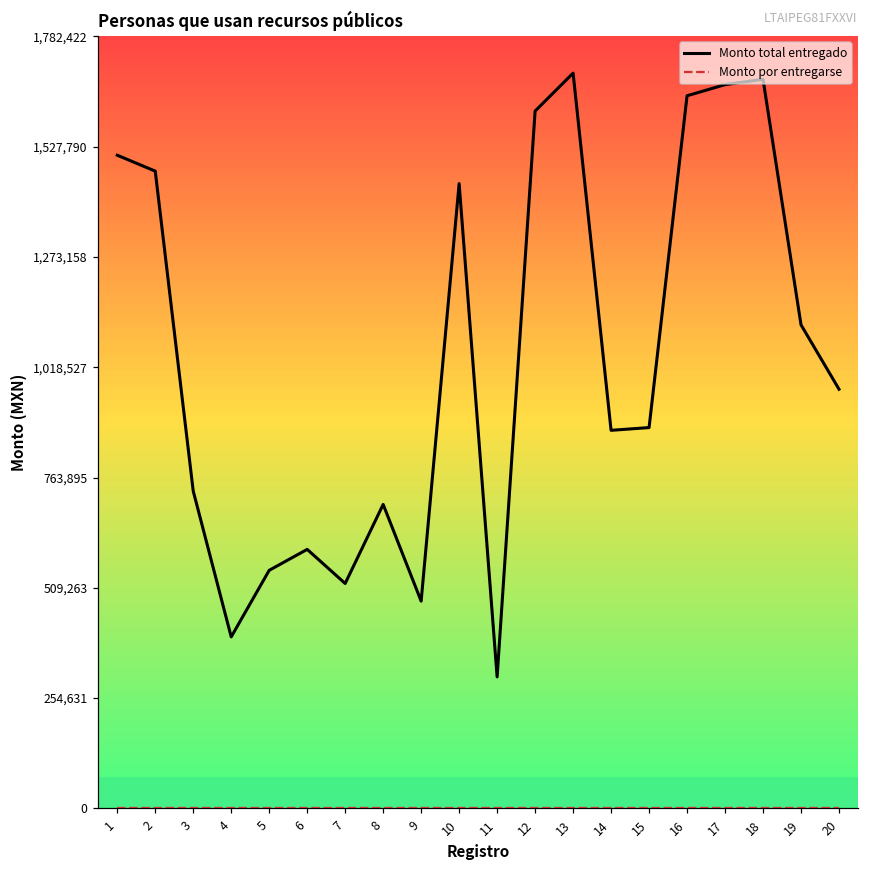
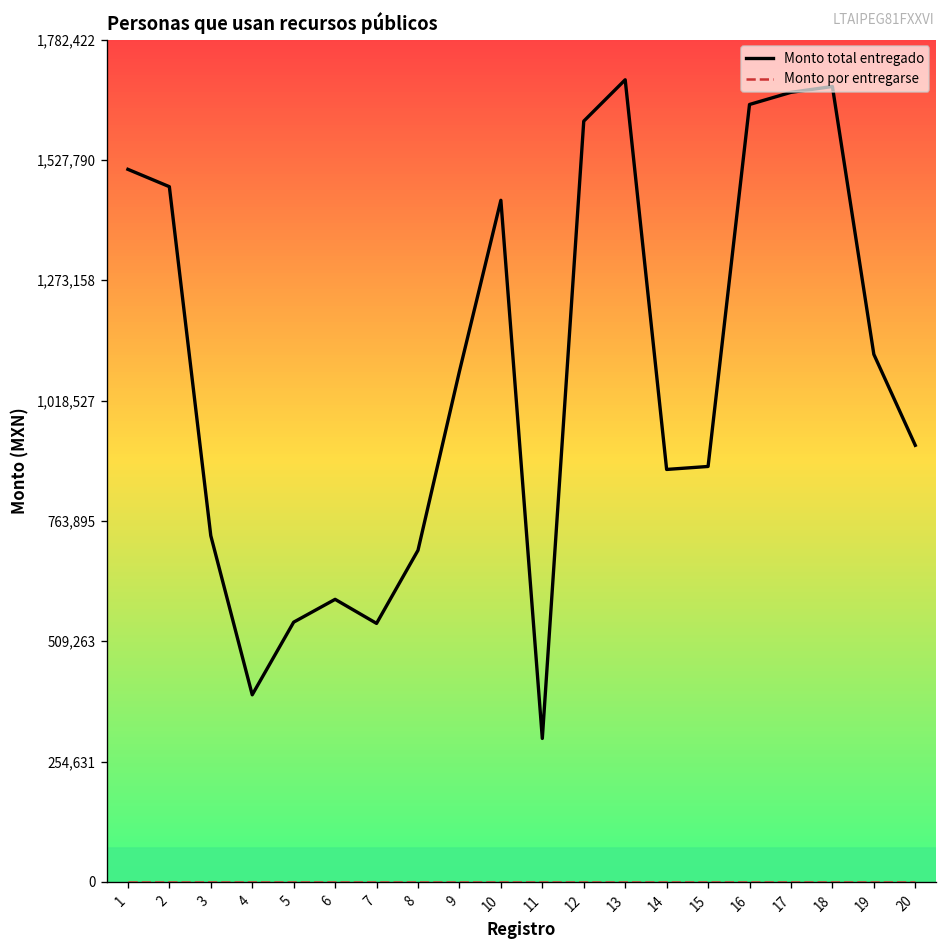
Monto total entregado, 7: 520,000 -> 550,000
Monto total entregado, 9: 480,000 -> 1,080,000
Monto total entregado, 20: 970,000 -> 920,000
